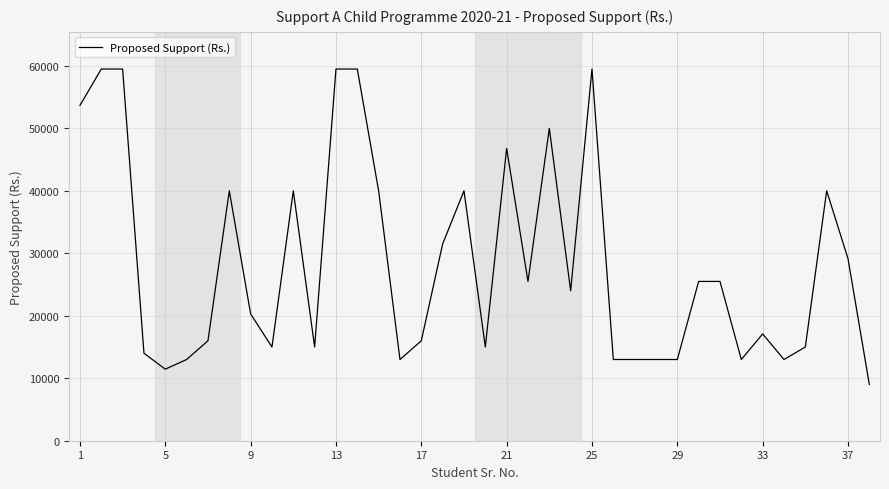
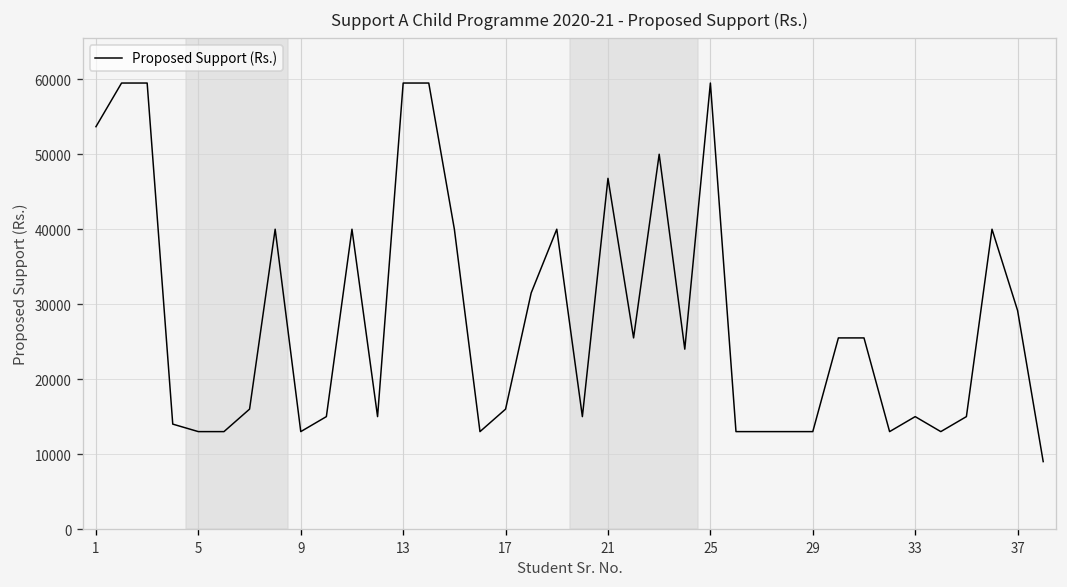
5: 11000 -> 13000
9: 20000 -> 13000
33: 17000 -> 15000
